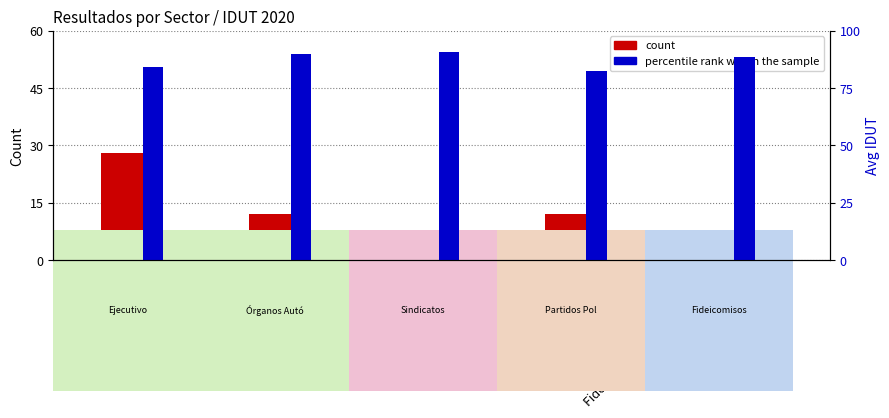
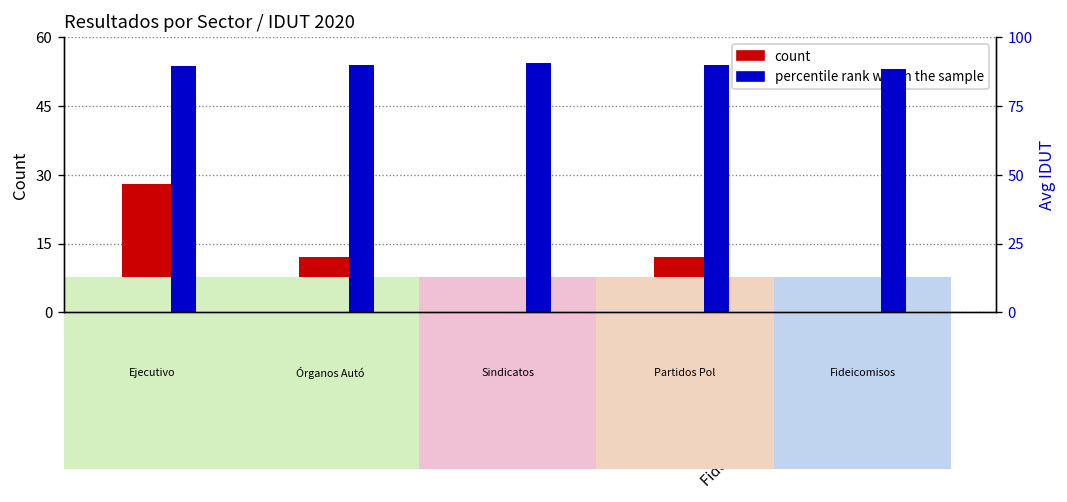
percentile rank within the sample, Ejecutivo: 84 -> 90
percentile rank within the sample, Partidos Políticos: 83 -> 90
